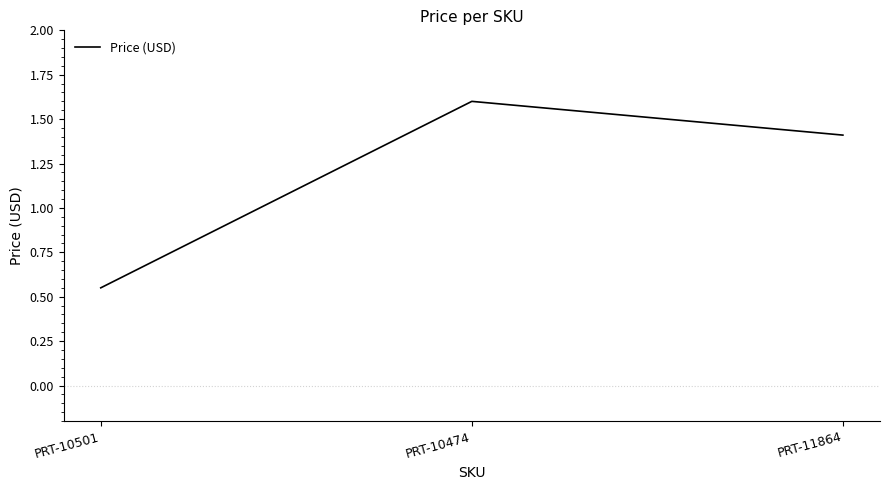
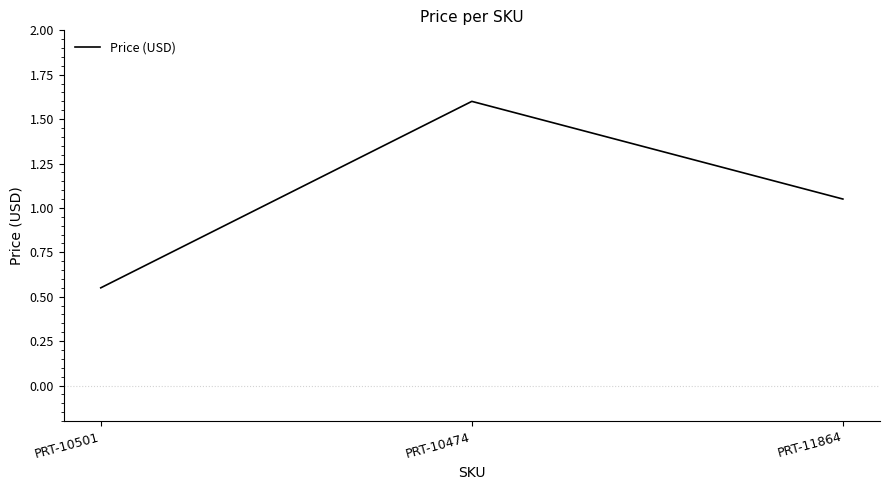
PRT-11864: 1.41 -> 1.05
